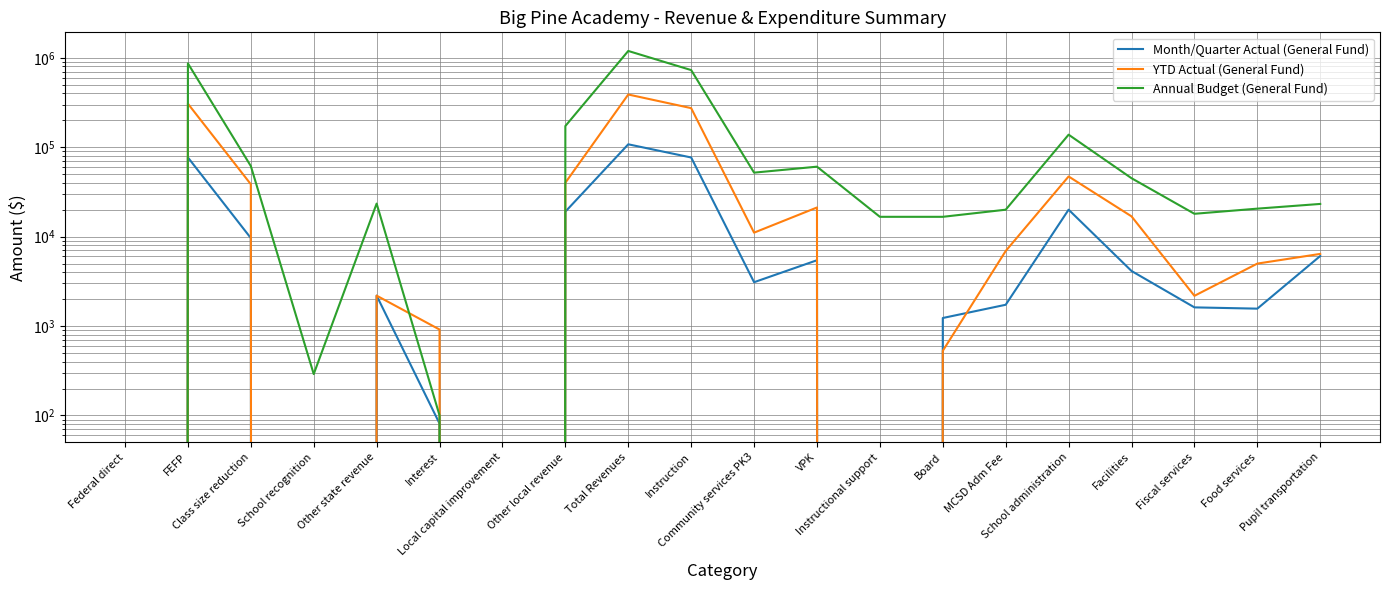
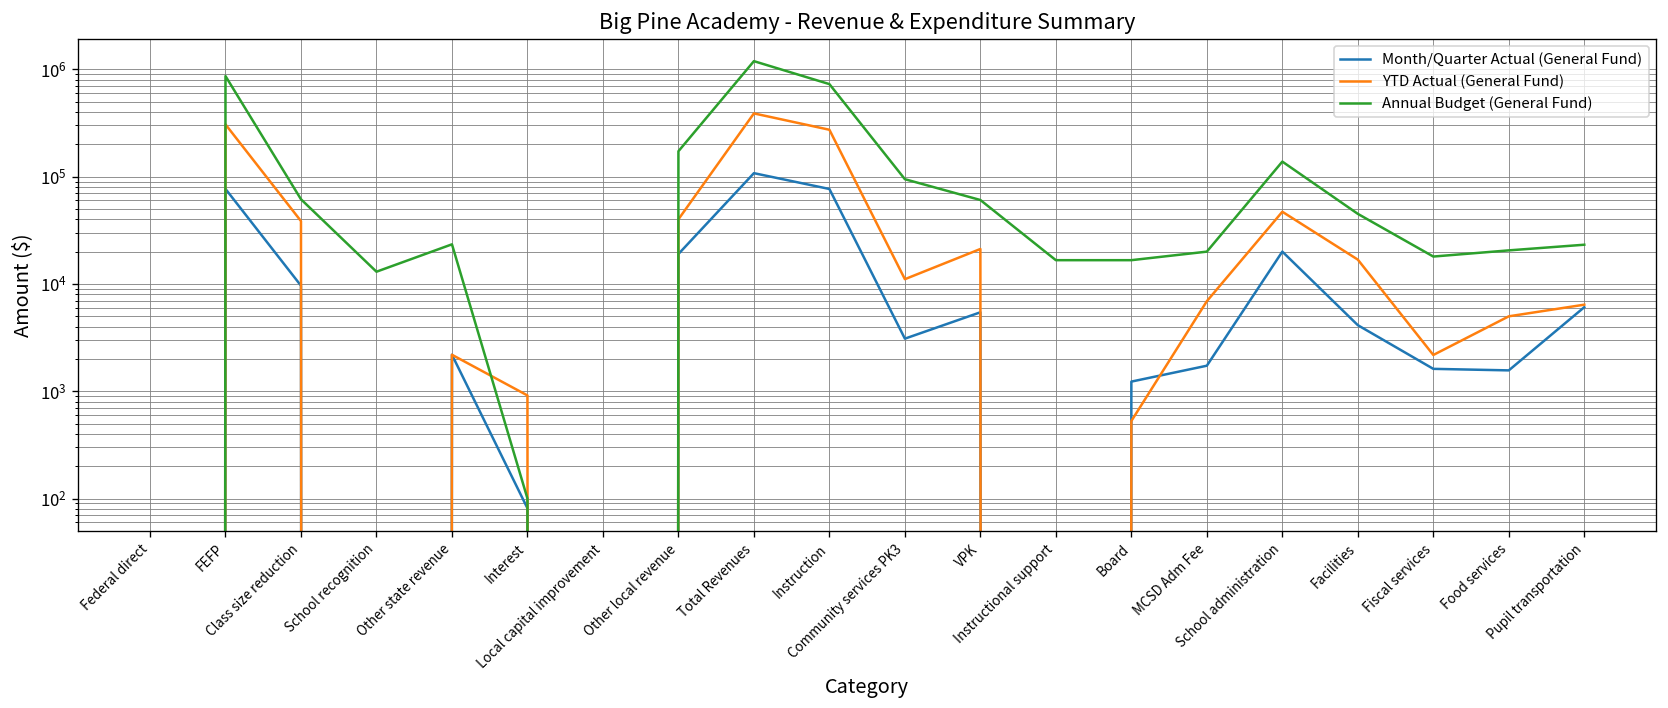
Annual Budget (General Fund), School recognition: 290 -> 13000
Annual Budget (General Fund), Community services PK3: 50000 -> 90000
